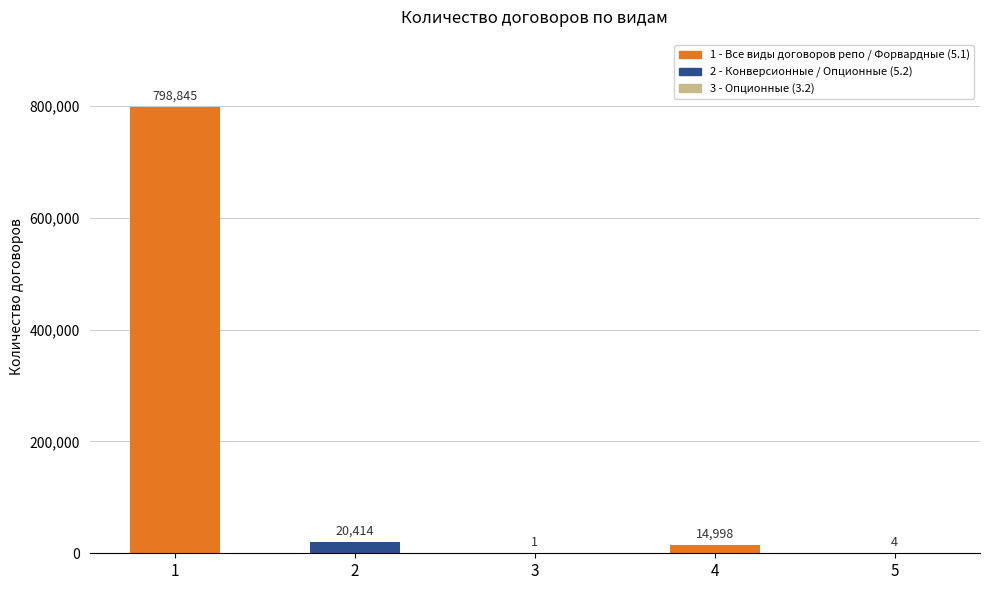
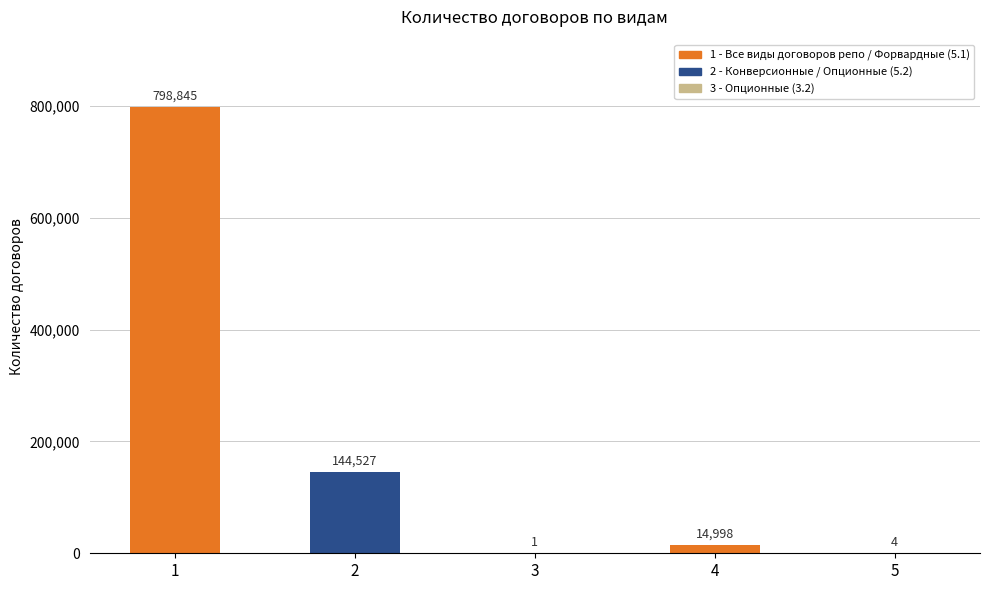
2: 20,414 -> 144,527
